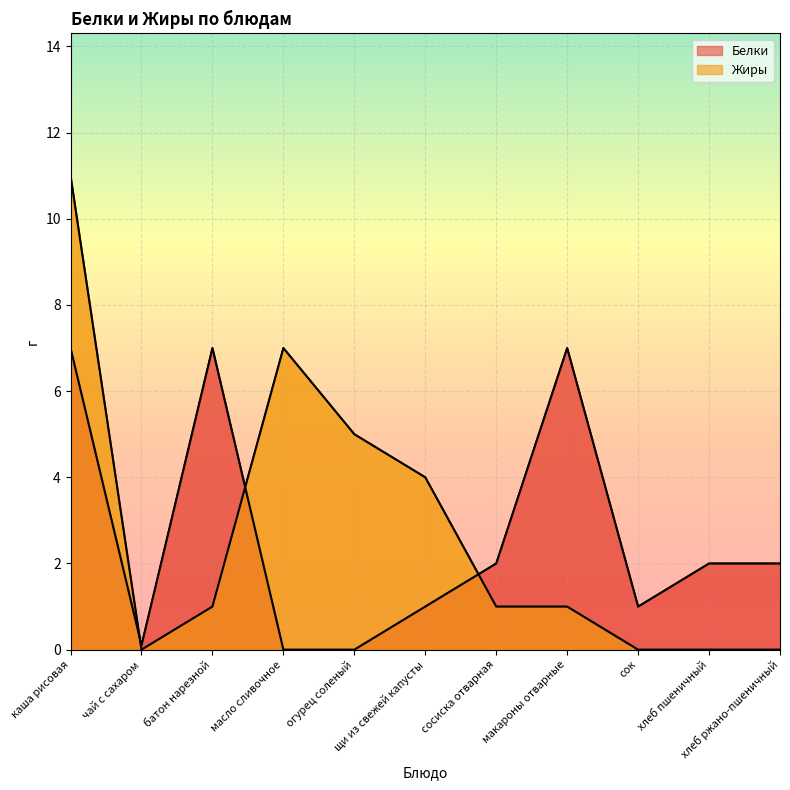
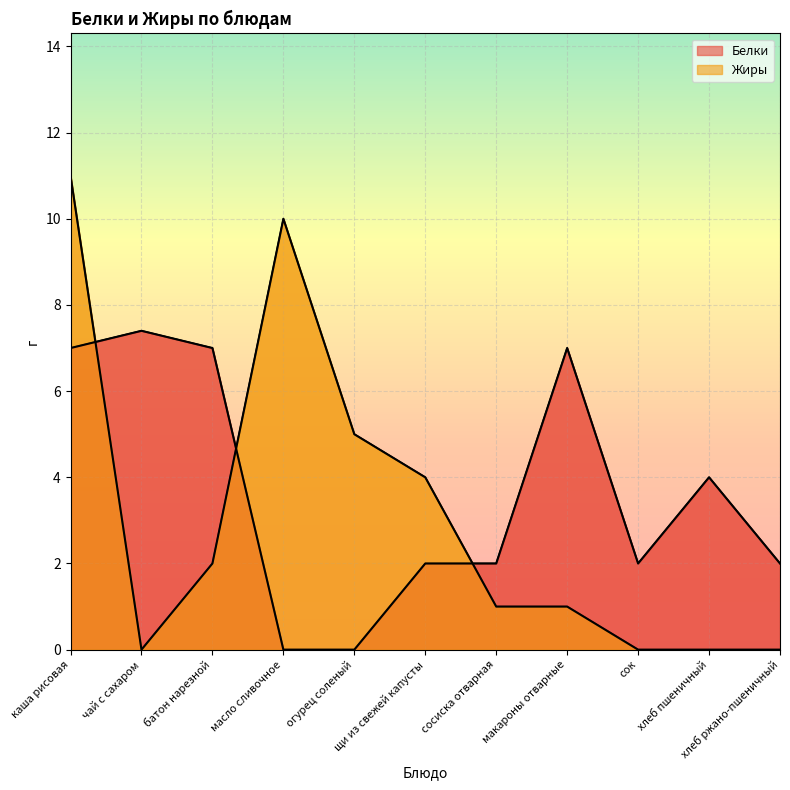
Белки, чай с сахаром: 0.1 -> 7.4
Жиры, батон нарезной: 1 -> 2
Жиры, масло сливочное: 7 -> 10
Белки, щи из свежей капусты: 1 -> 2
Белки, сок: 1 -> 2
Белки, хлеб пшеничный: 2 -> 4
